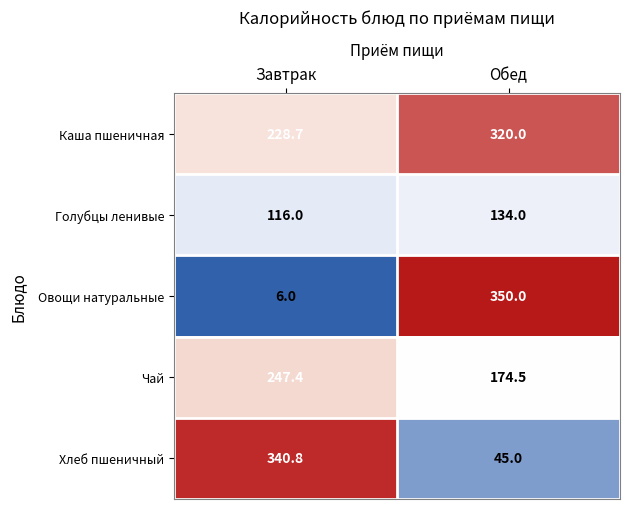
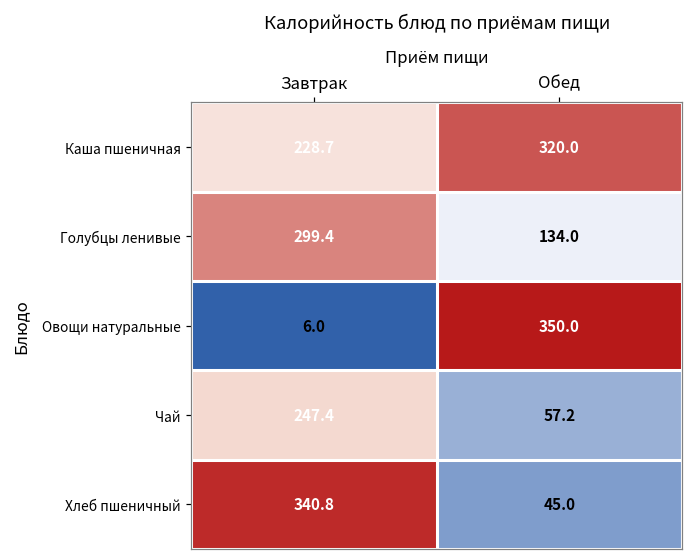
Голубцы ленивые, Завтрак: 116.0 -> 299.4
Чай, Обед: 174.5 -> 57.2
